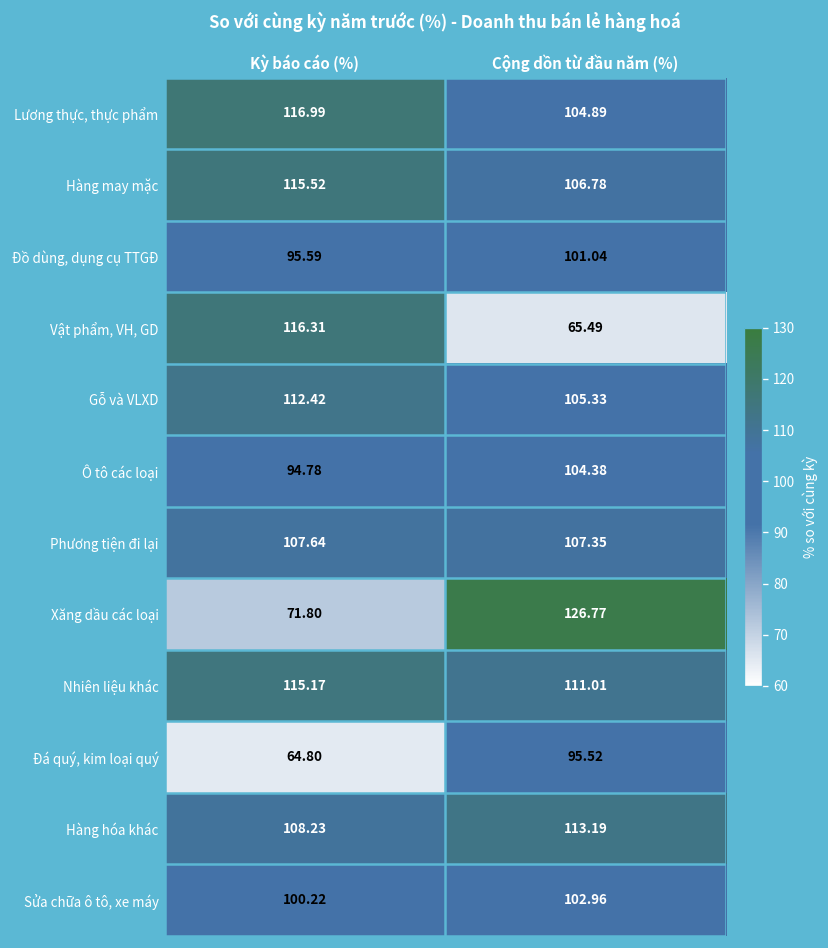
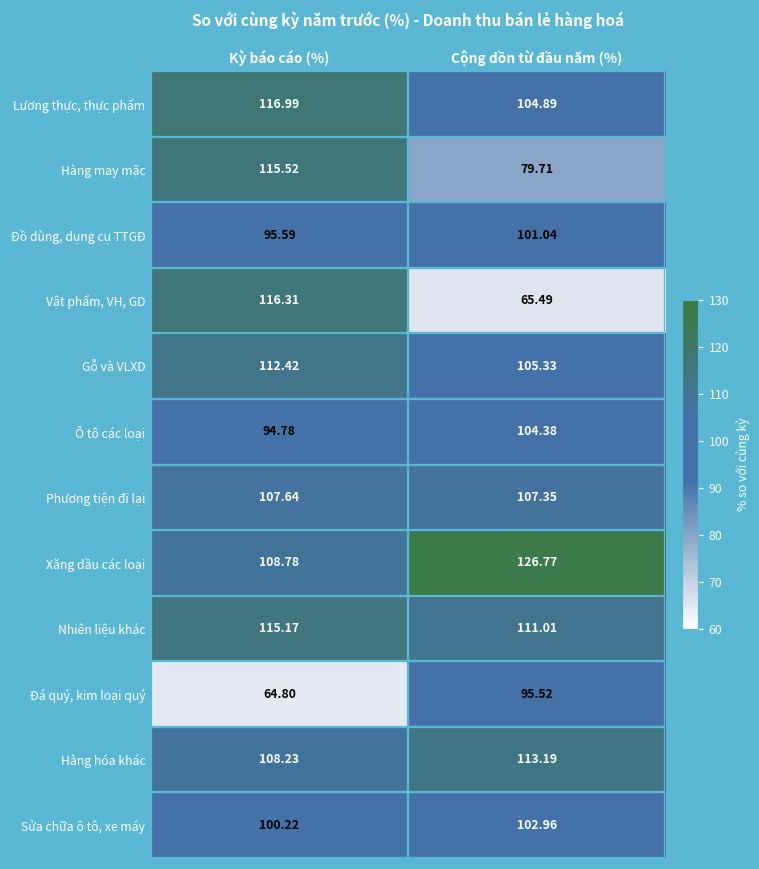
Hàng may mặc, Cộng dồn từ đầu năm (%): 106.78 -> 79.71
Xăng dầu các loại, Kỳ báo cáo (%): 71.80 -> 108.78
